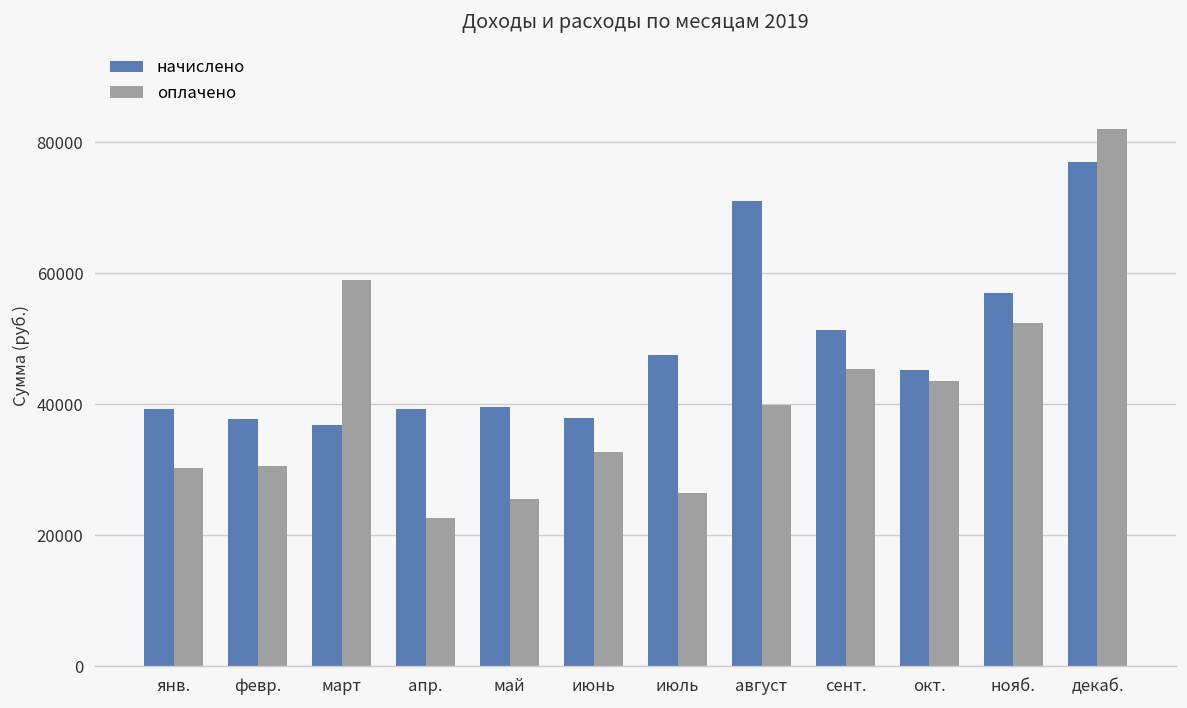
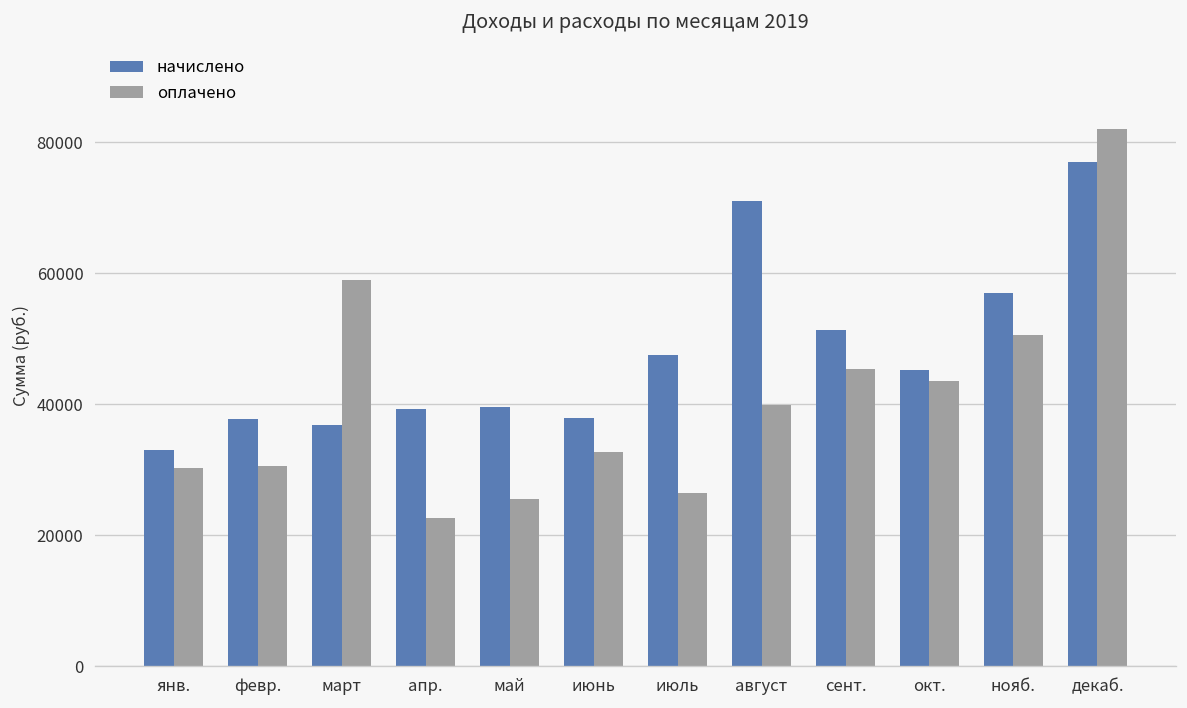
начислено, янв.: 39000 -> 33000
оплачено, нояб.: 52000 -> 51000
